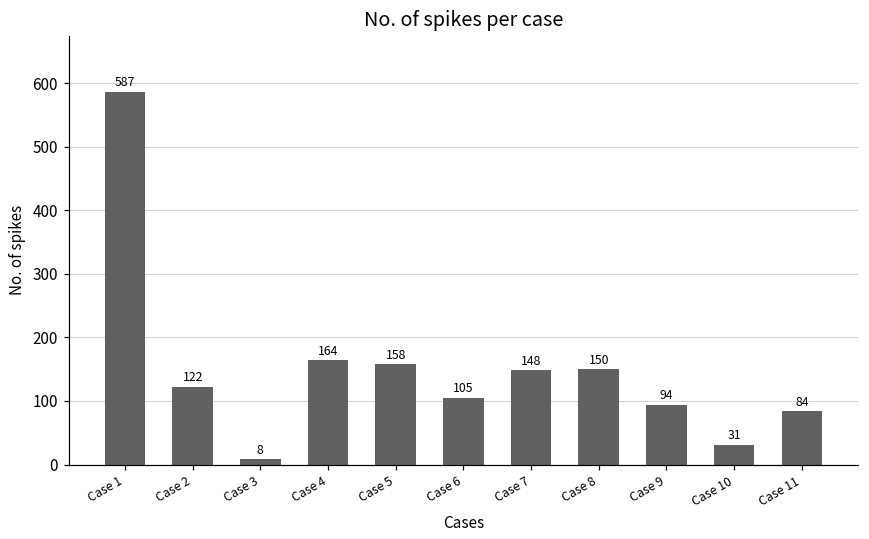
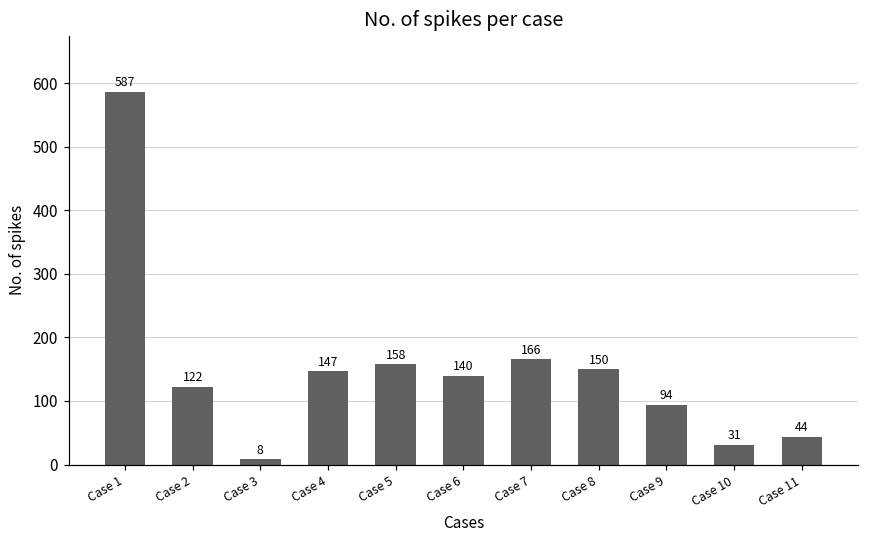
Case 4: 164 -> 147
Case 6: 105 -> 140
Case 7: 148 -> 166
Case 11: 84 -> 44
